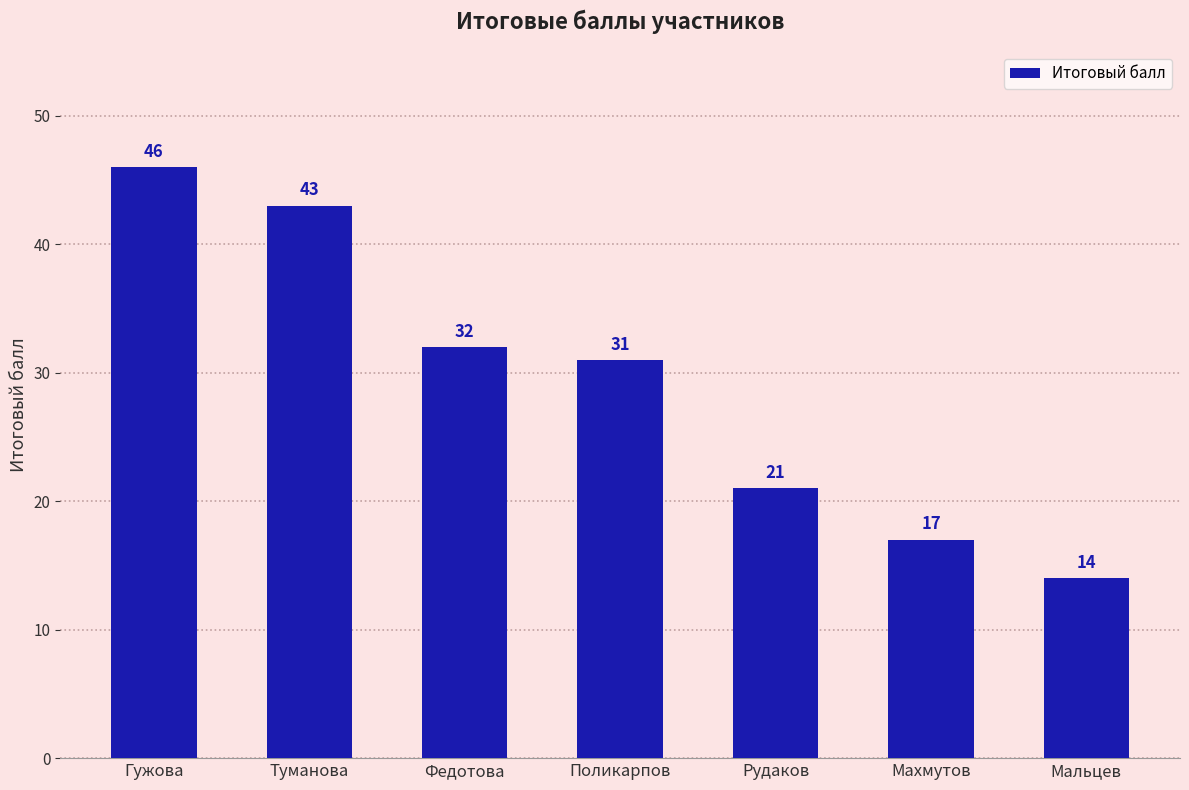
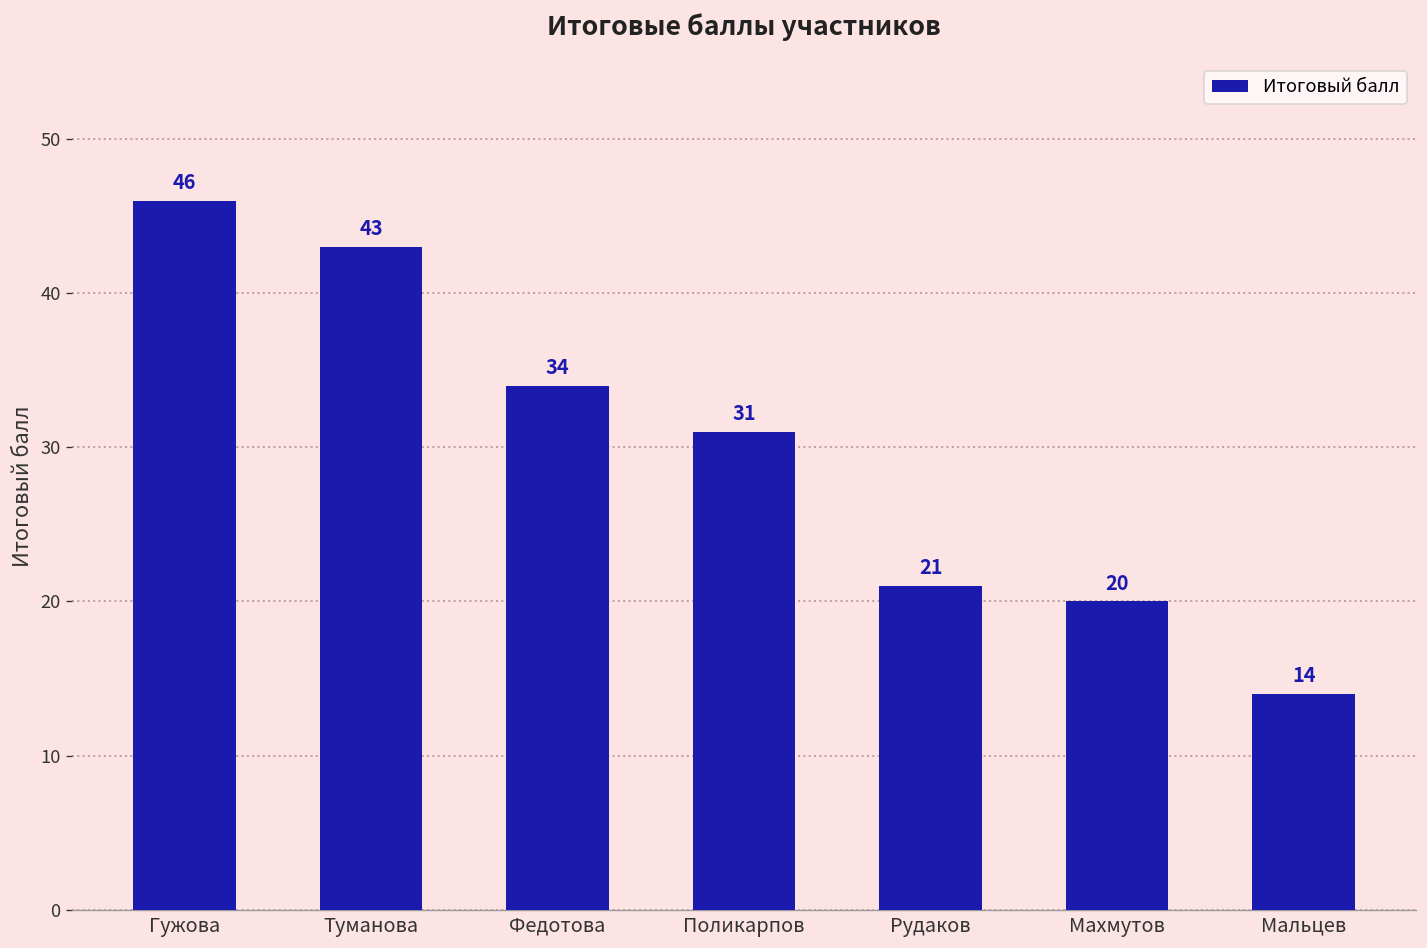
Федотова: 32 -> 34
Махмутов: 17 -> 20
